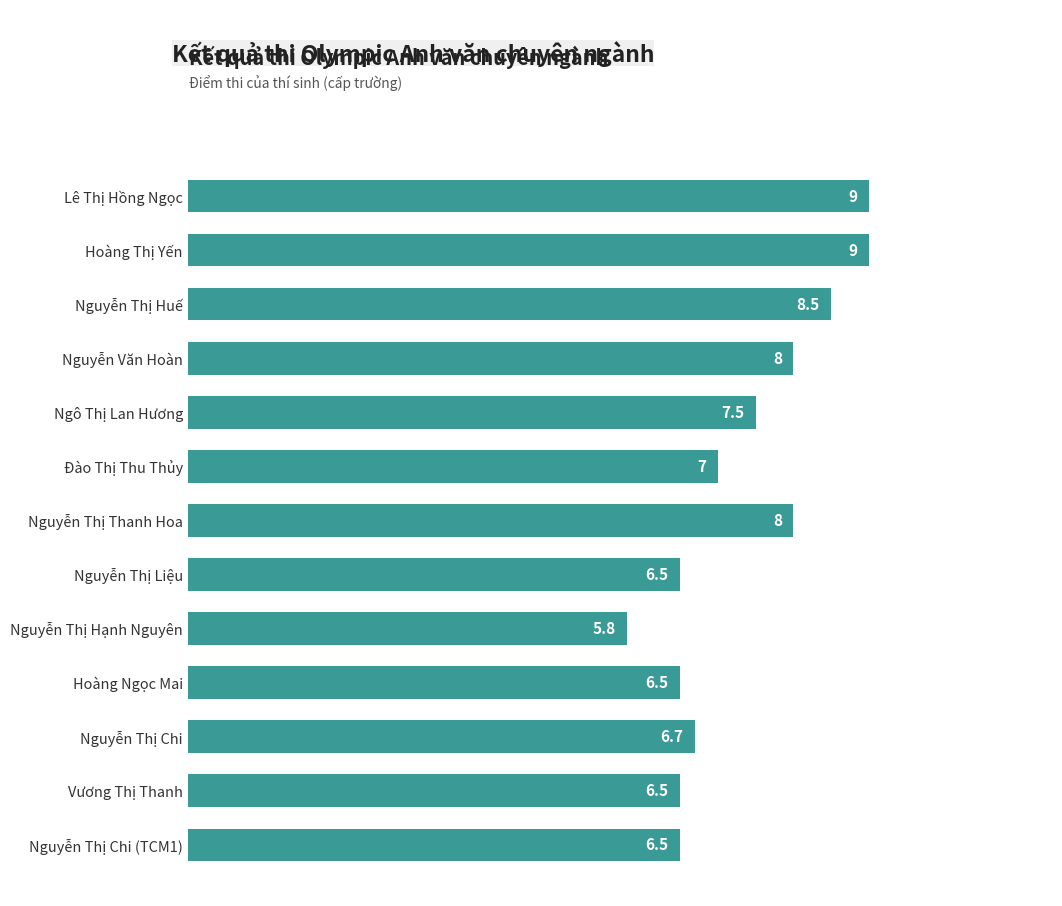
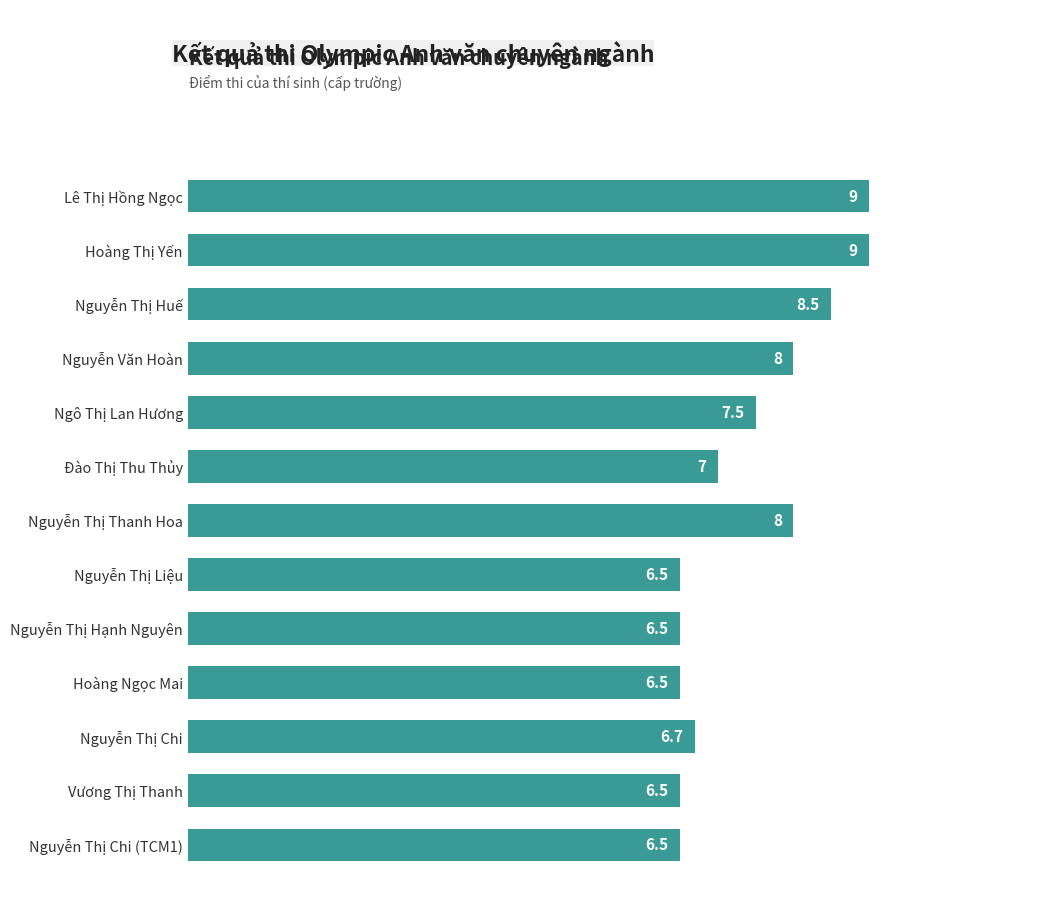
Nguyễn Thị Hạnh Nguyên: 5.8 -> 6.5
